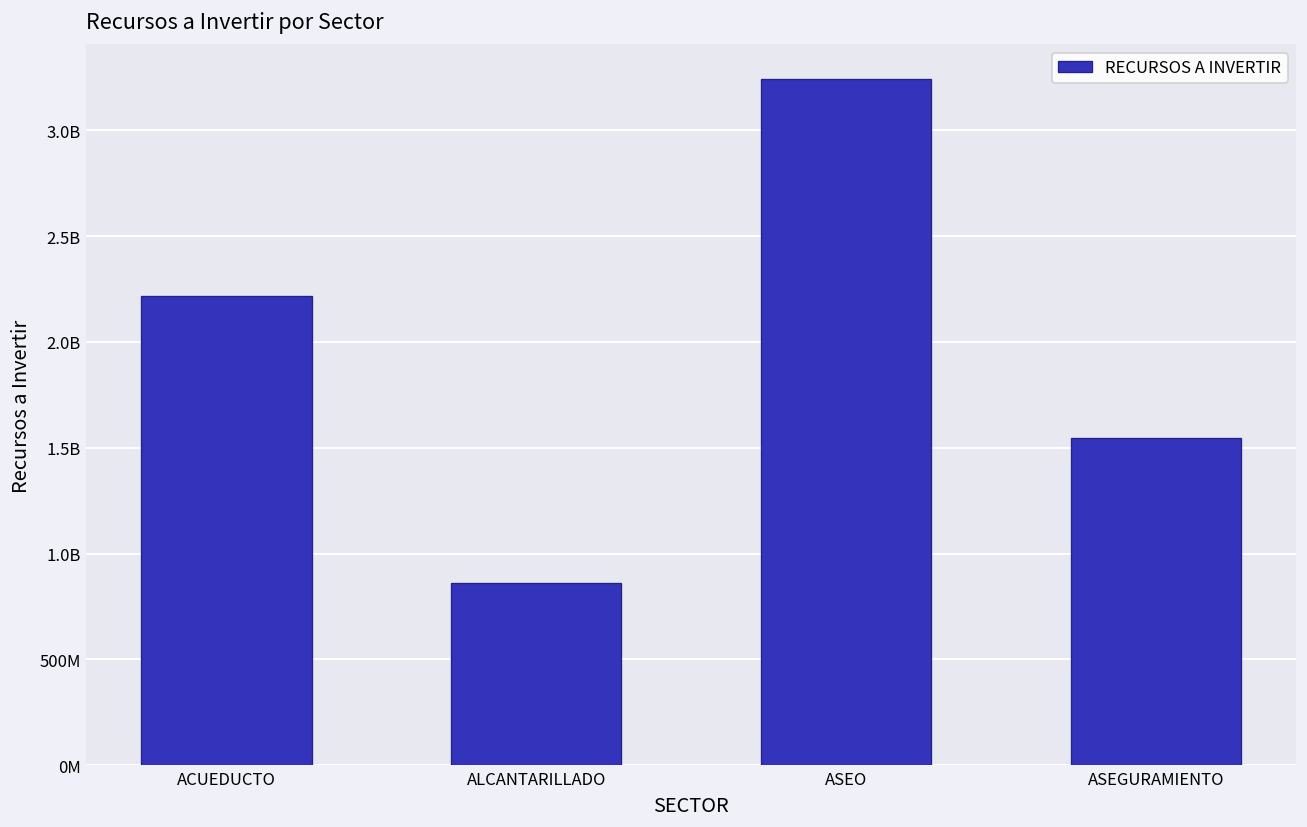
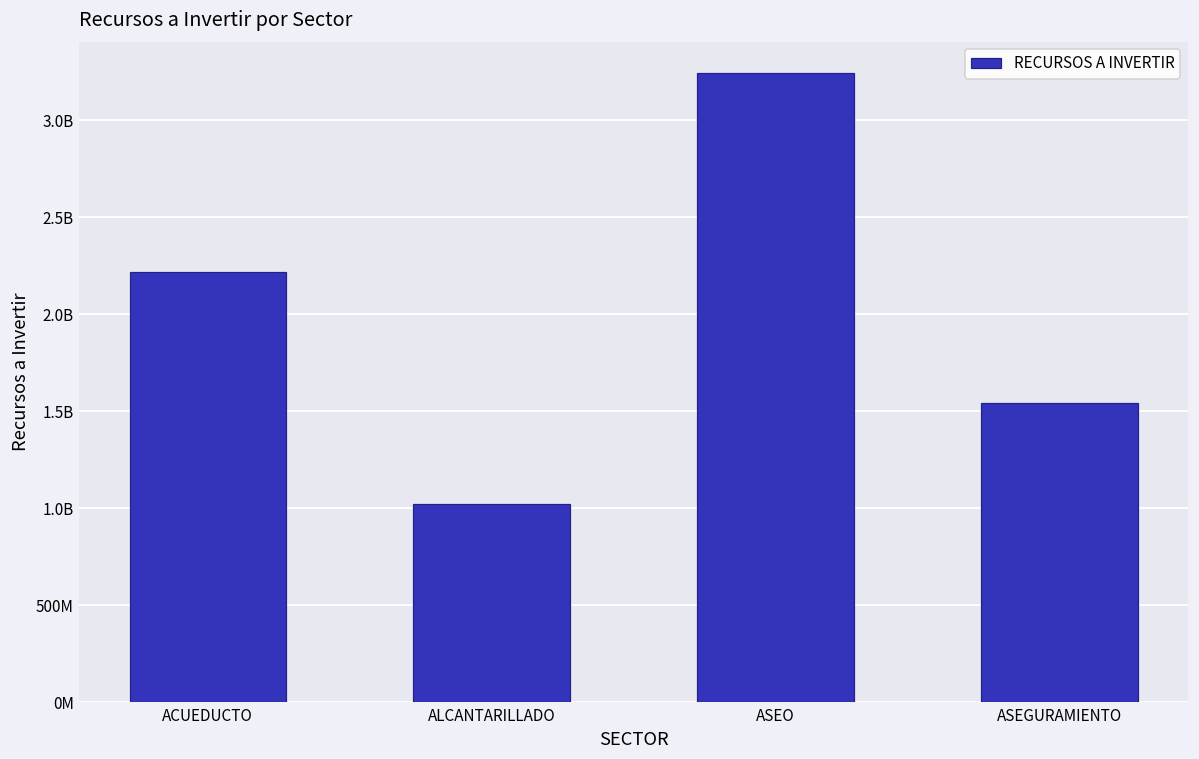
ALCANTARILLADO: 860000000 -> 1020000000
